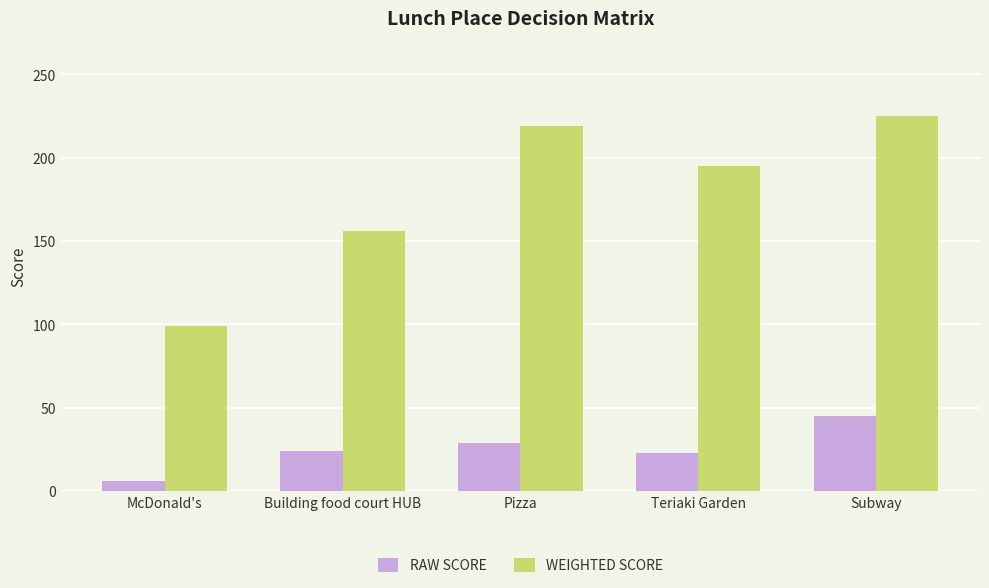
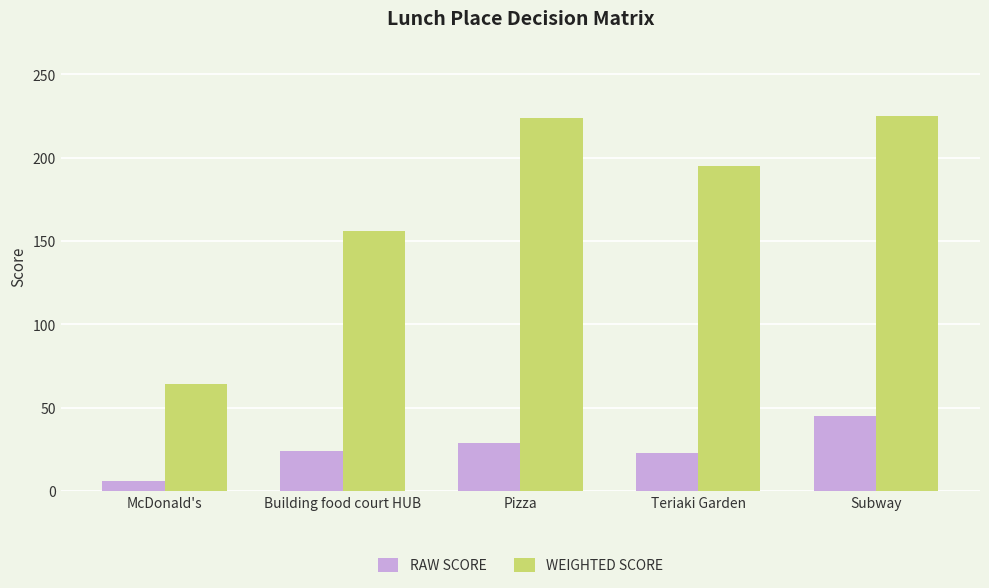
WEIGHTED SCORE, McDonald's: 99 -> 64
WEIGHTED SCORE, Pizza: 219 -> 224
